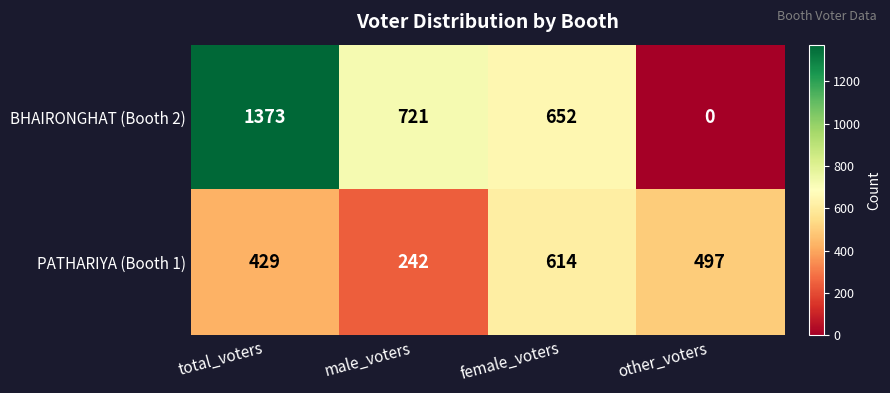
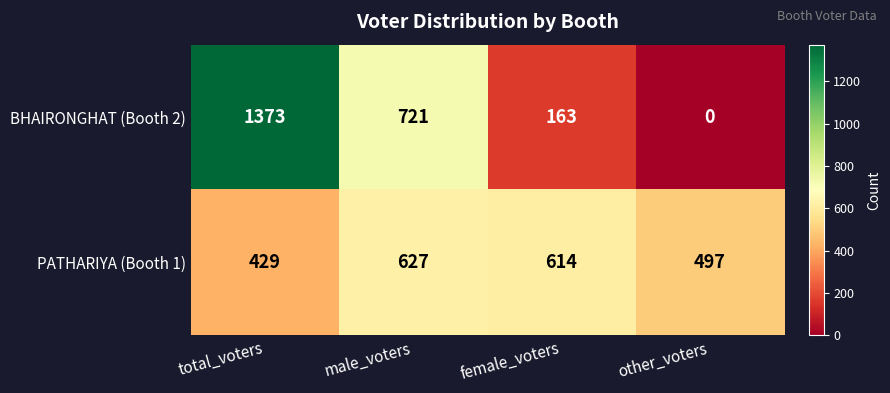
BHAIRONGHAT (Booth 2), female_voters: 652 -> 163
PATHARIYA (Booth 1), male_voters: 242 -> 627
